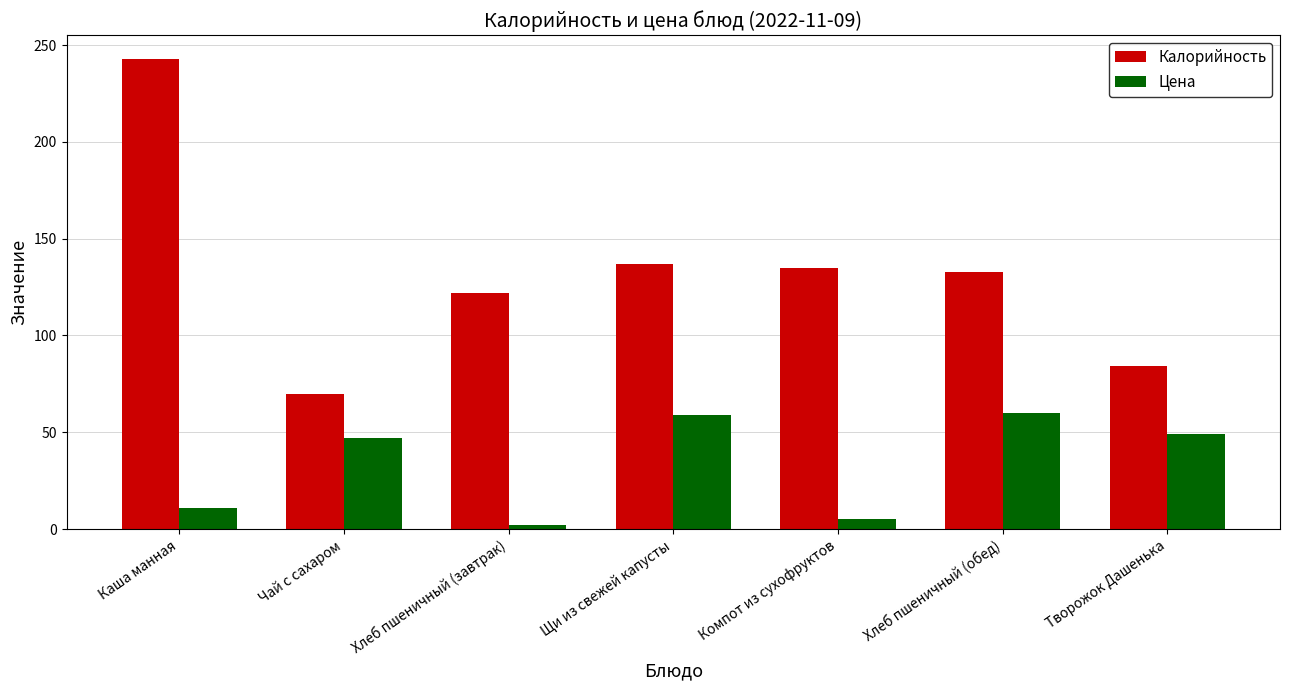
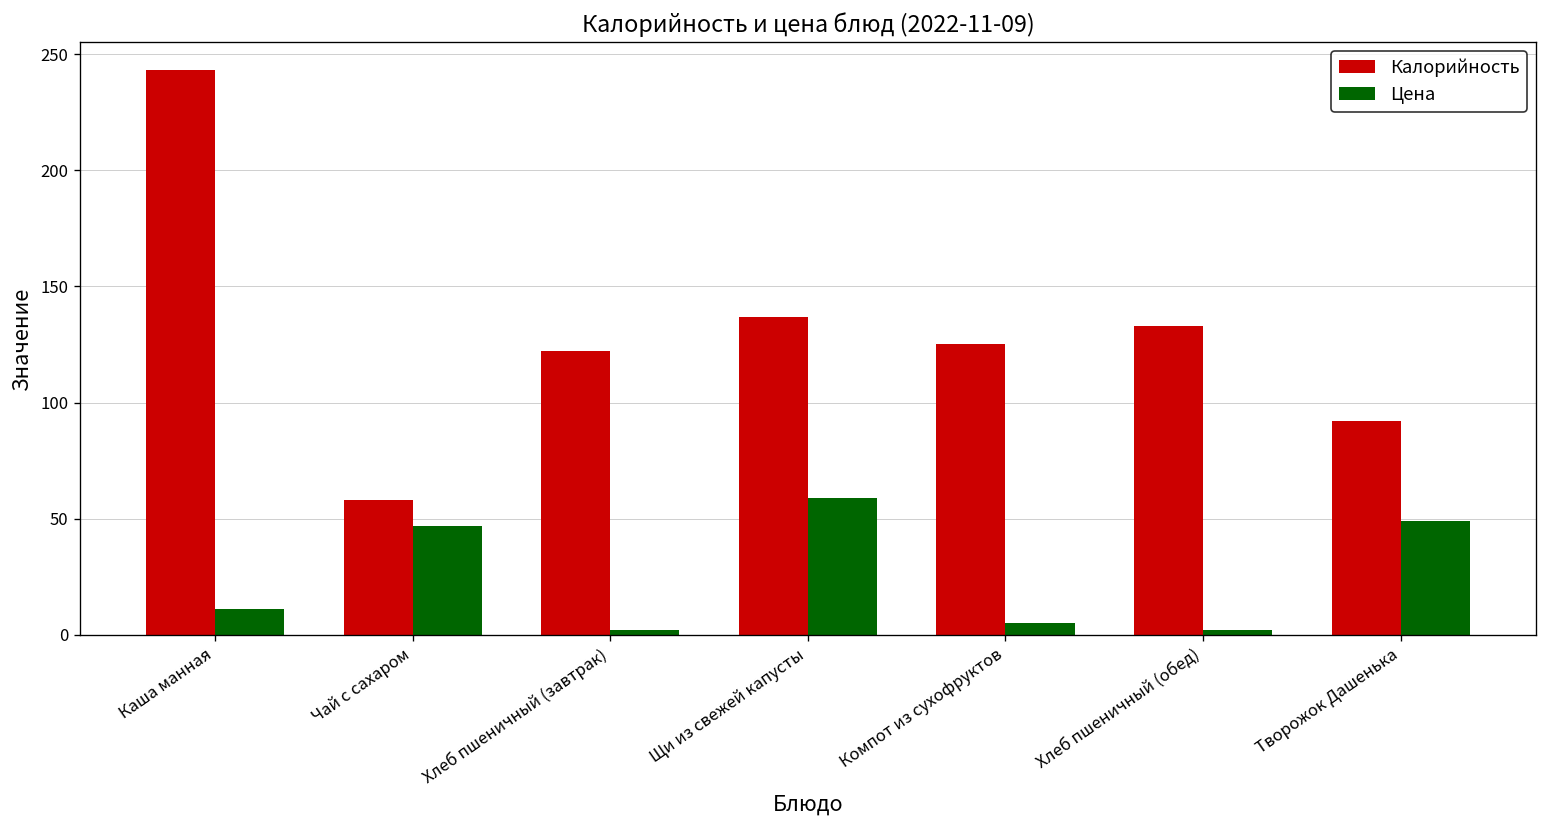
Калорийность, Чай с сахаром: 70 -> 58
Калорийность, Компот из сухофруктов: 135 -> 125
Цена, Хлеб пшеничный (обед): 60 -> 2
Калорийность, Творожок Дашенька: 84 -> 92
